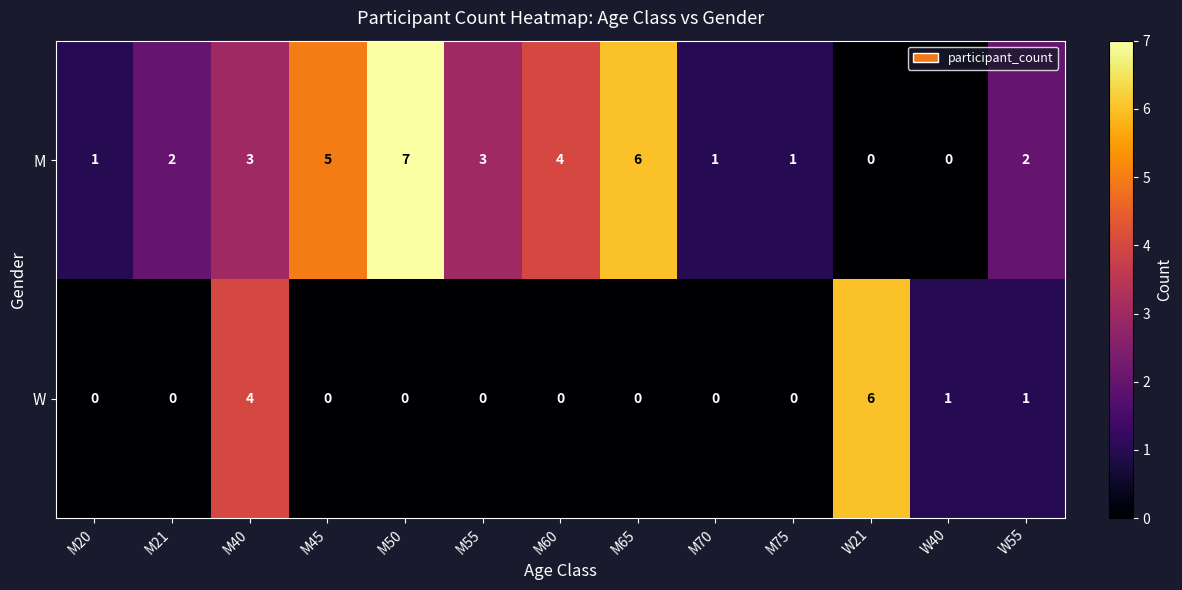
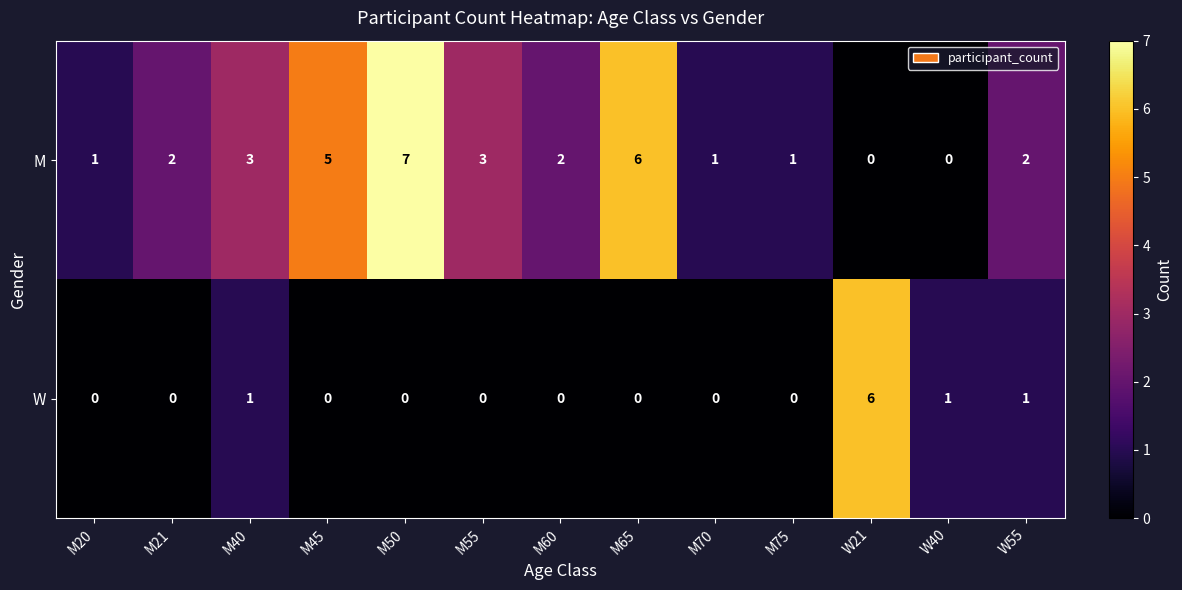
M, M60: 4 -> 2
W, M40: 4 -> 1
